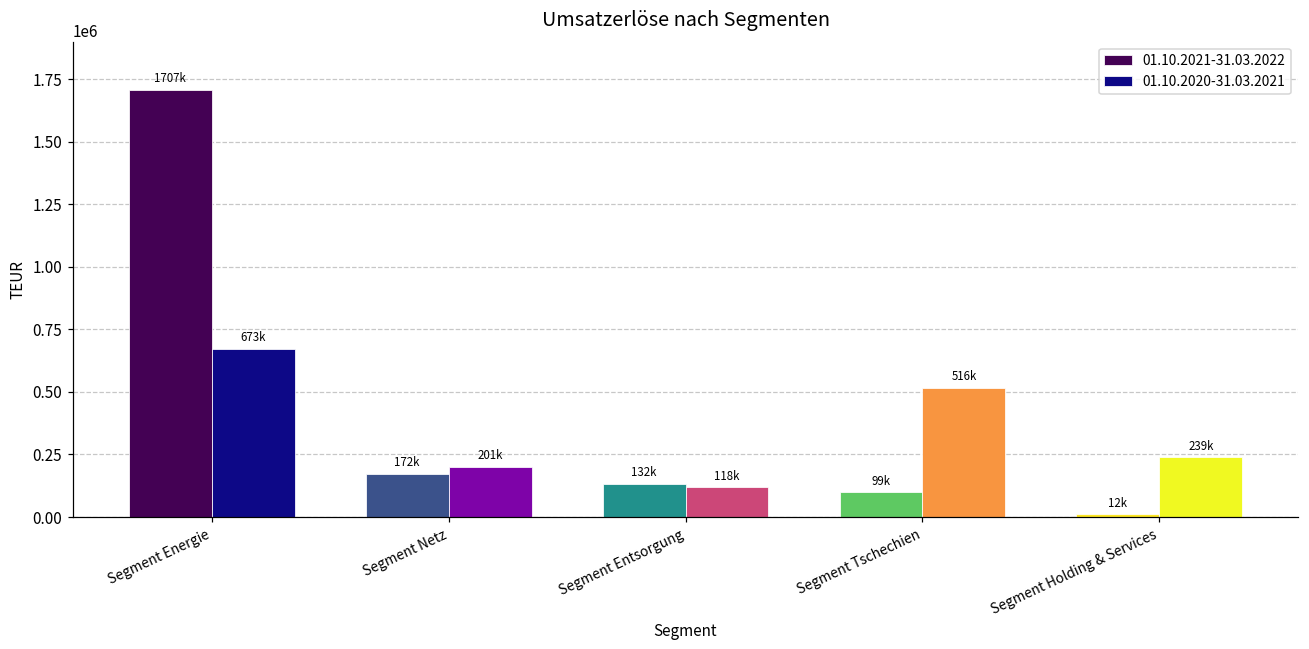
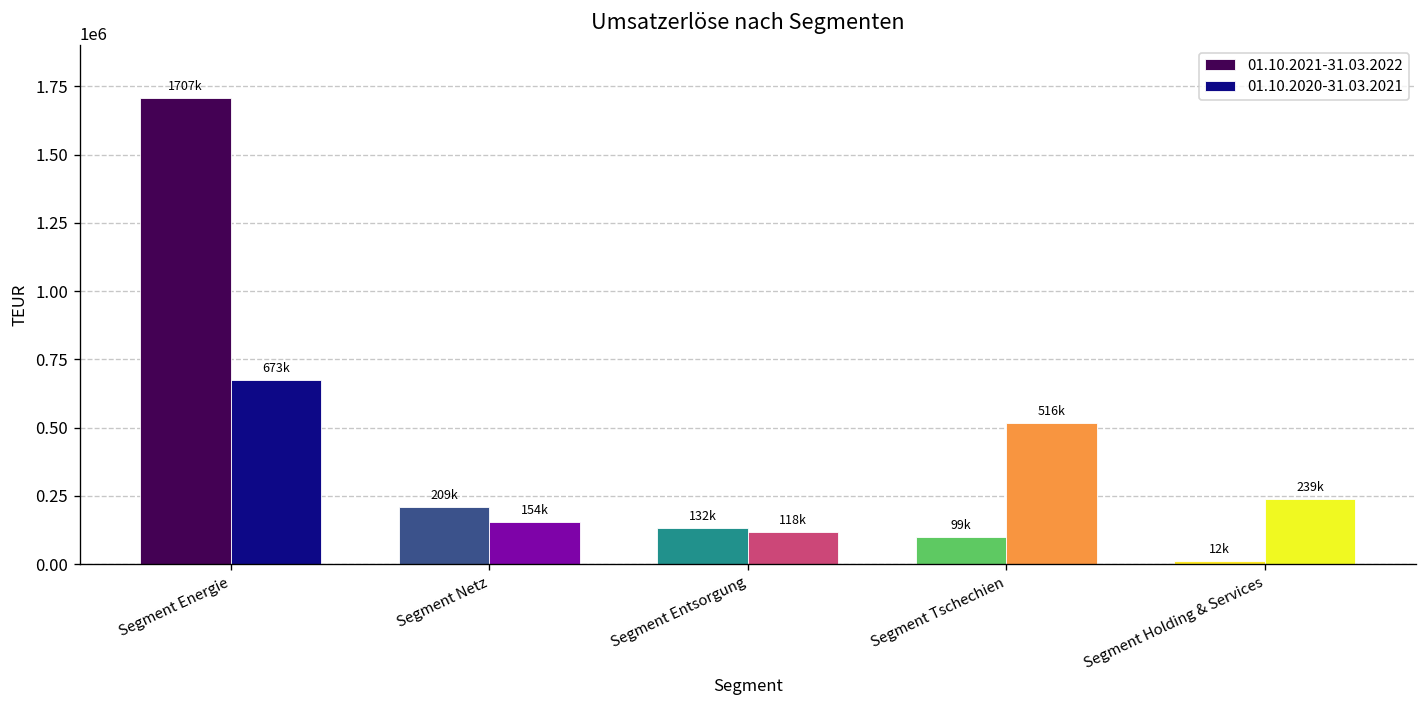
01.10.2021-31.03.2022, Segment Netz: 172k -> 209k
01.10.2020-31.03.2021, Segment Netz: 201k -> 154k
